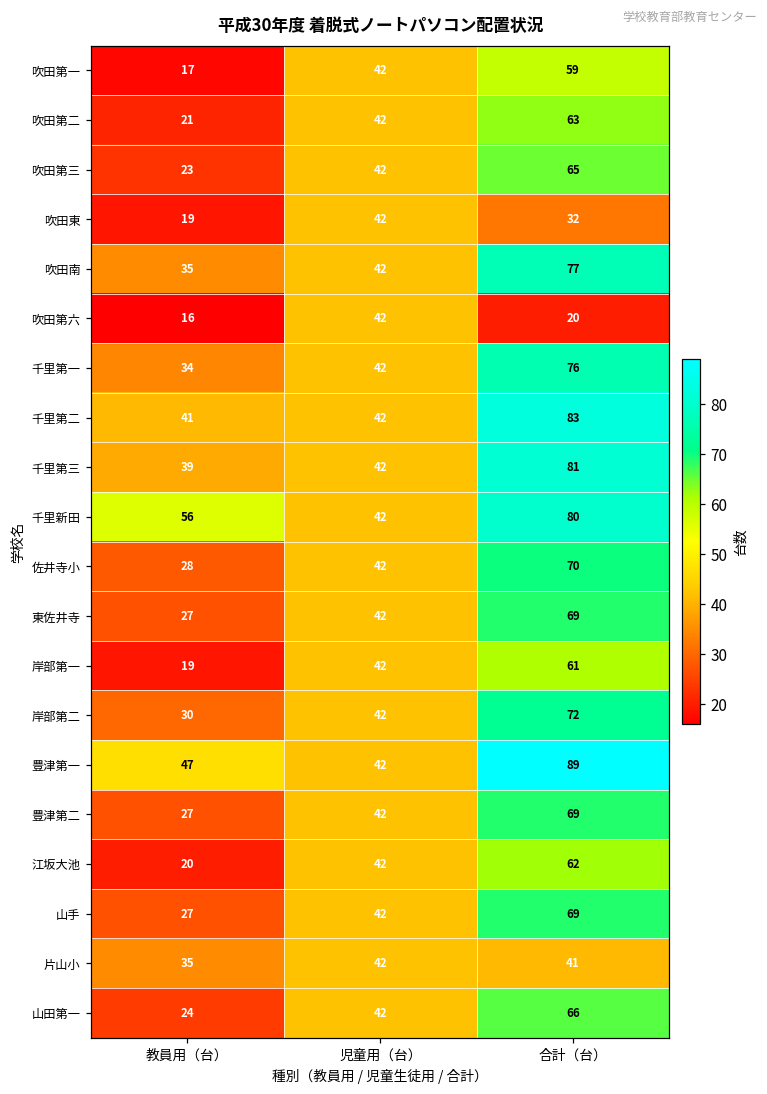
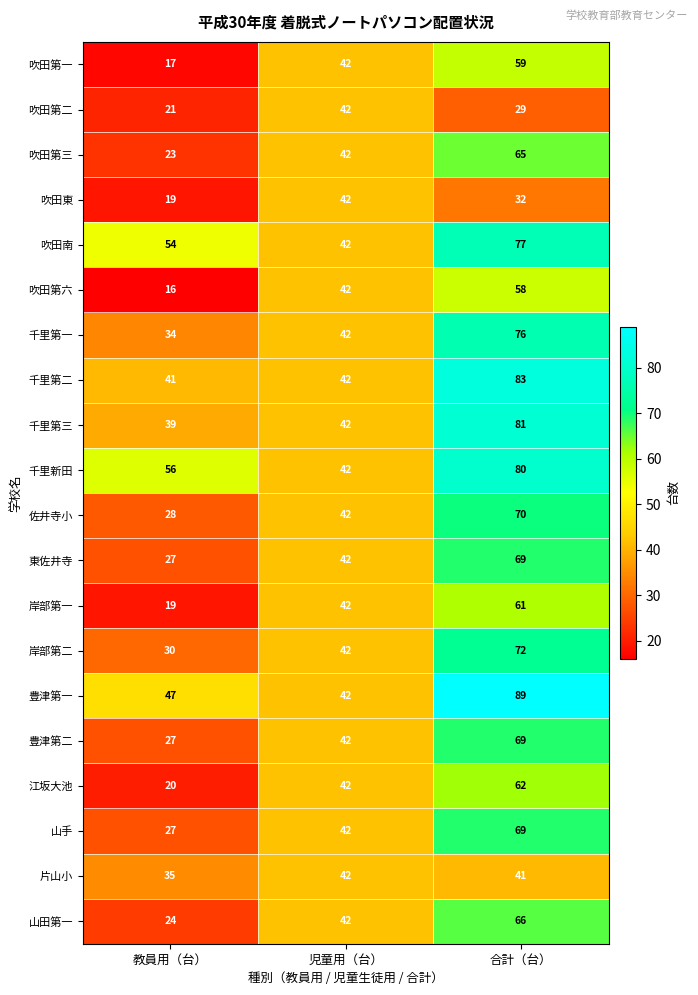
吹田第二, 合計（台）: 63 -> 29
吹田南, 教員用（台）: 35 -> 54
吹田第六, 合計（台）: 20 -> 58
